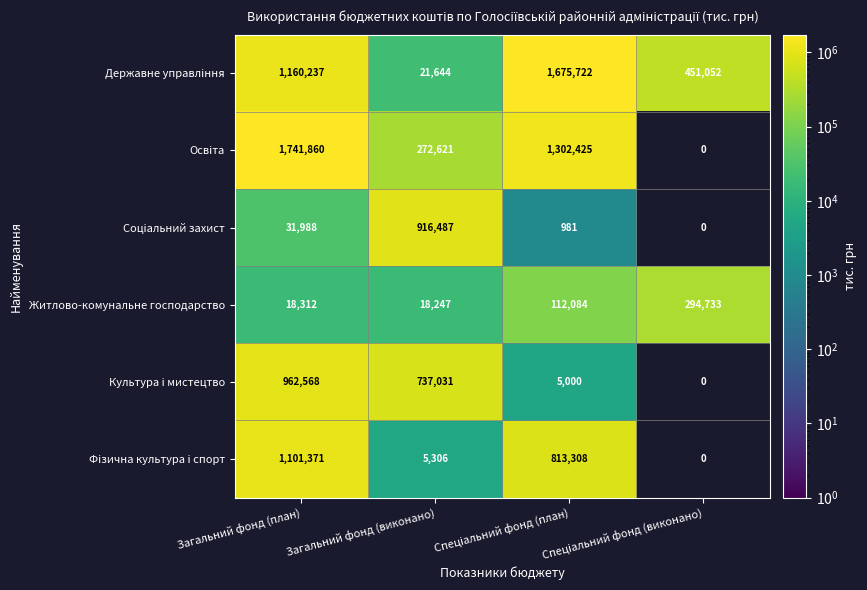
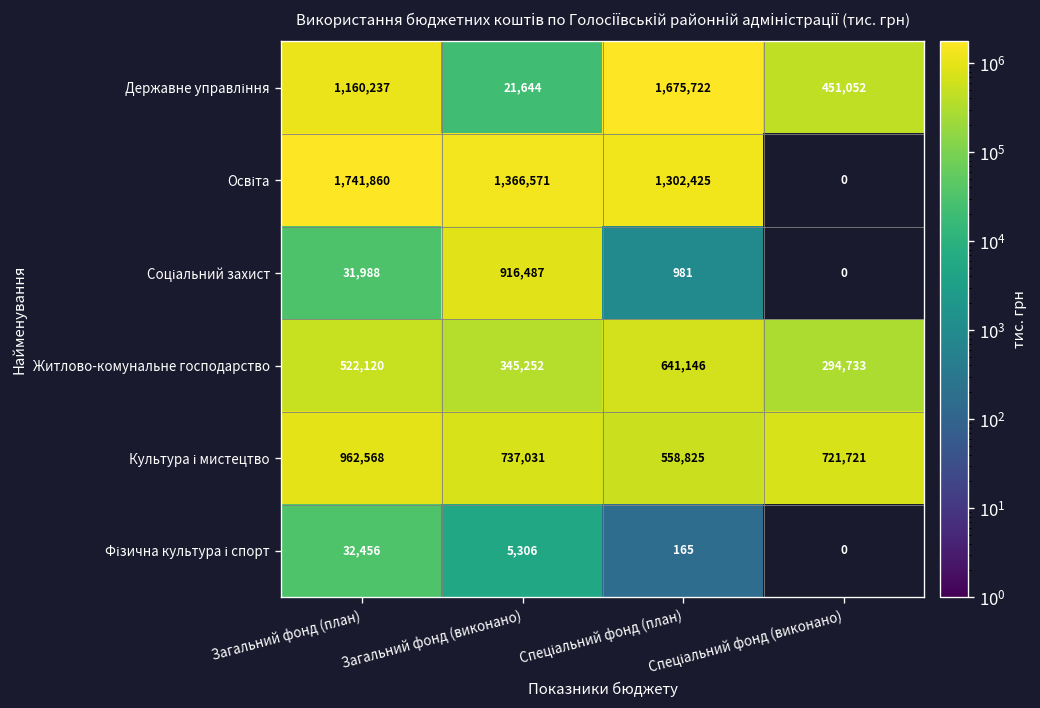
Освіта, Загальний фонд (виконано): 272,621 -> 1,366,571
Житлово-комунальне господарство, Загальний фонд (план): 18,312 -> 522,120
Житлово-комунальне господарство, Загальний фонд (виконано): 18,247 -> 345,252
Житлово-комунальне господарство, Спеціальний фонд (план): 112,084 -> 641,146
Культура і мистецтво, Спеціальний фонд (план): 5,000 -> 558,825
Культура і мистецтво, Спеціальний фонд (виконано): 0 -> 721,721
Фізична культура і спорт, Загальний фонд (план): 1,101,371 -> 32,456
Фізична культура і спорт, Спеціальний фонд (план): 813,308 -> 165
